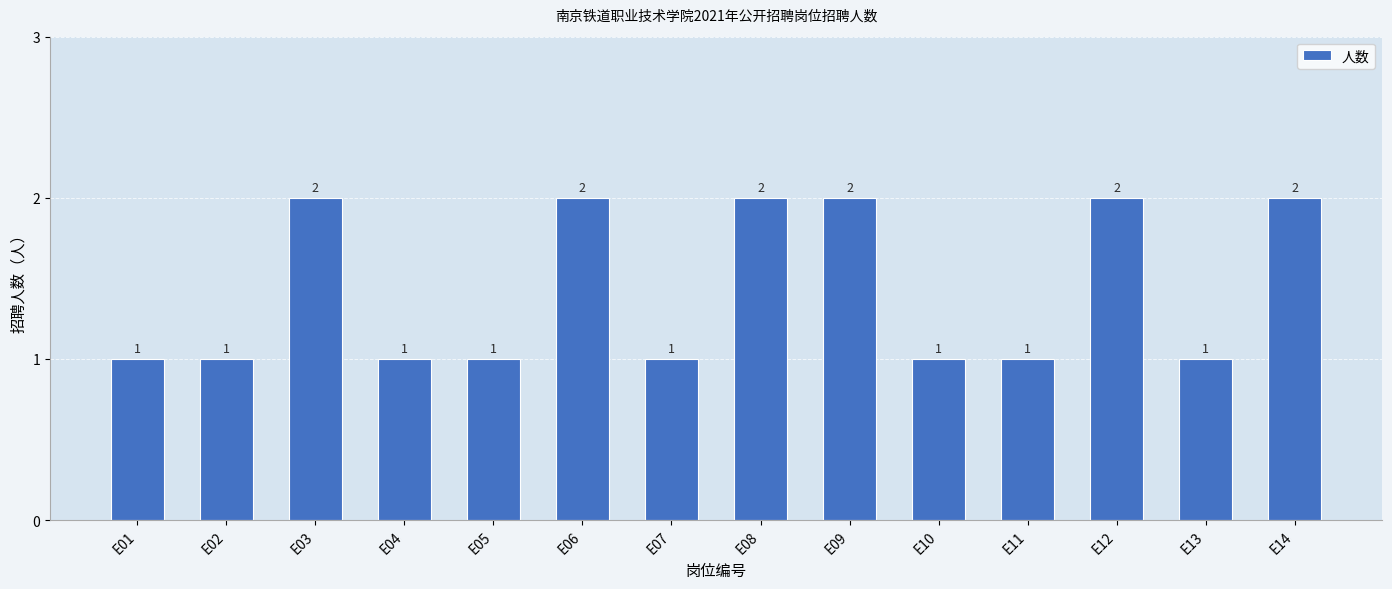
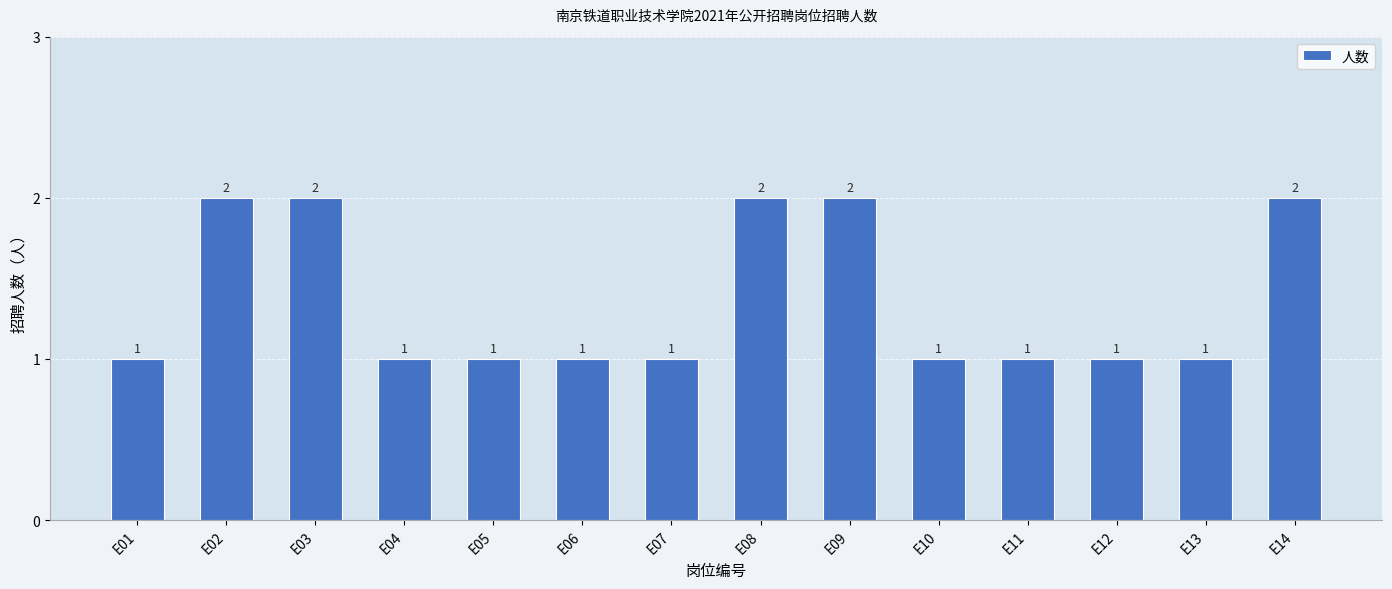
E02: 1 -> 2
E06: 2 -> 1
E12: 2 -> 1
